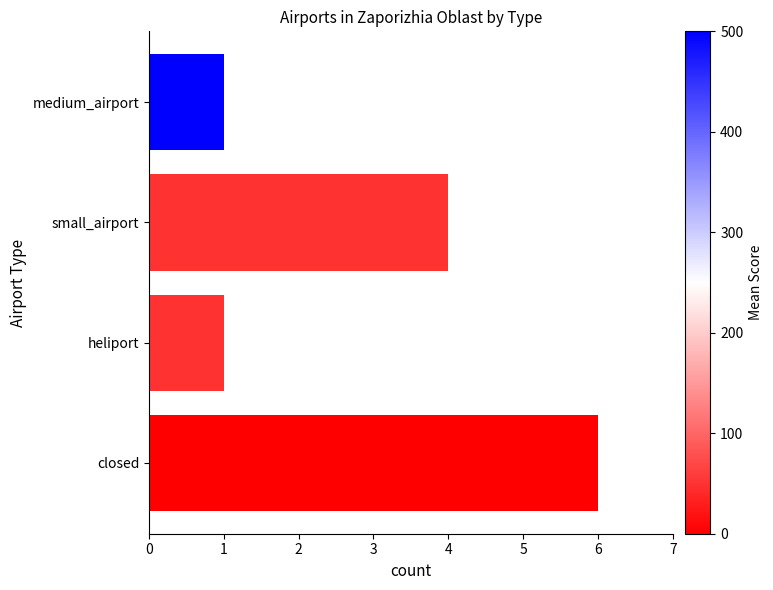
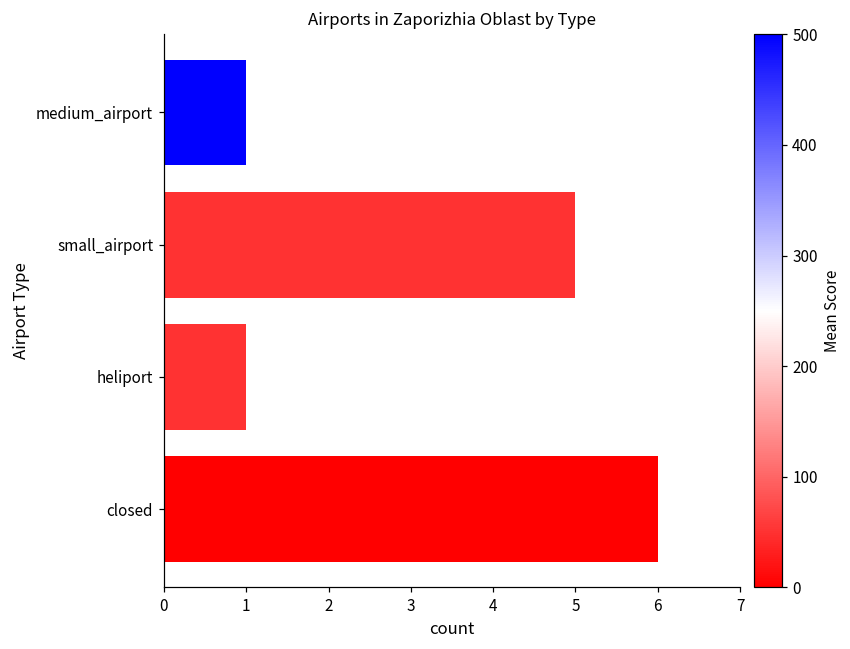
small_airport: 4 -> 5
